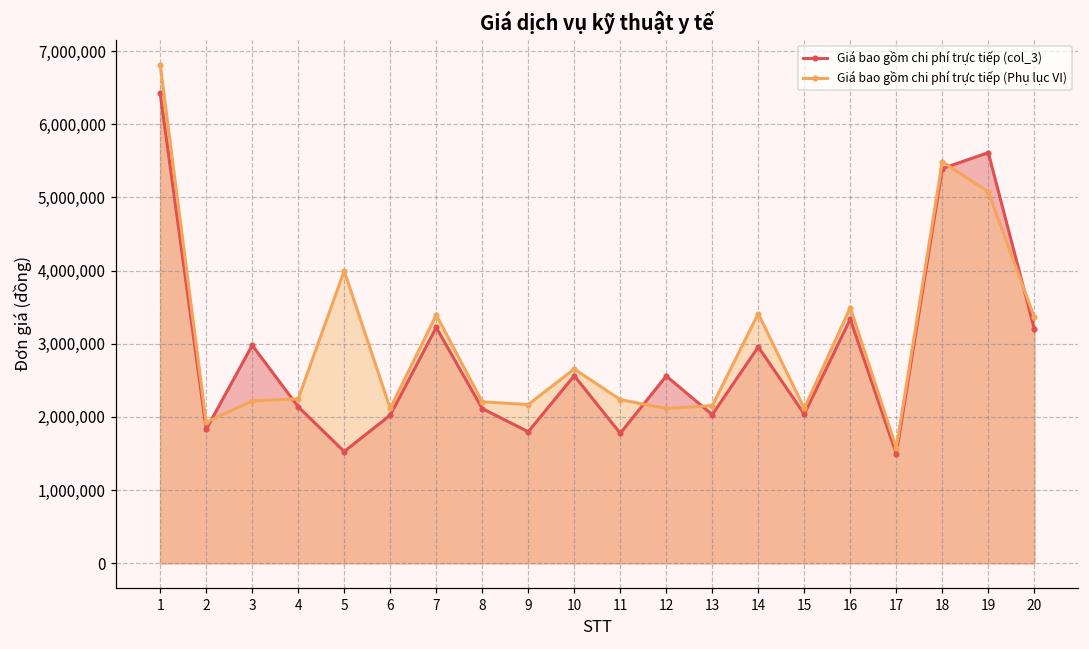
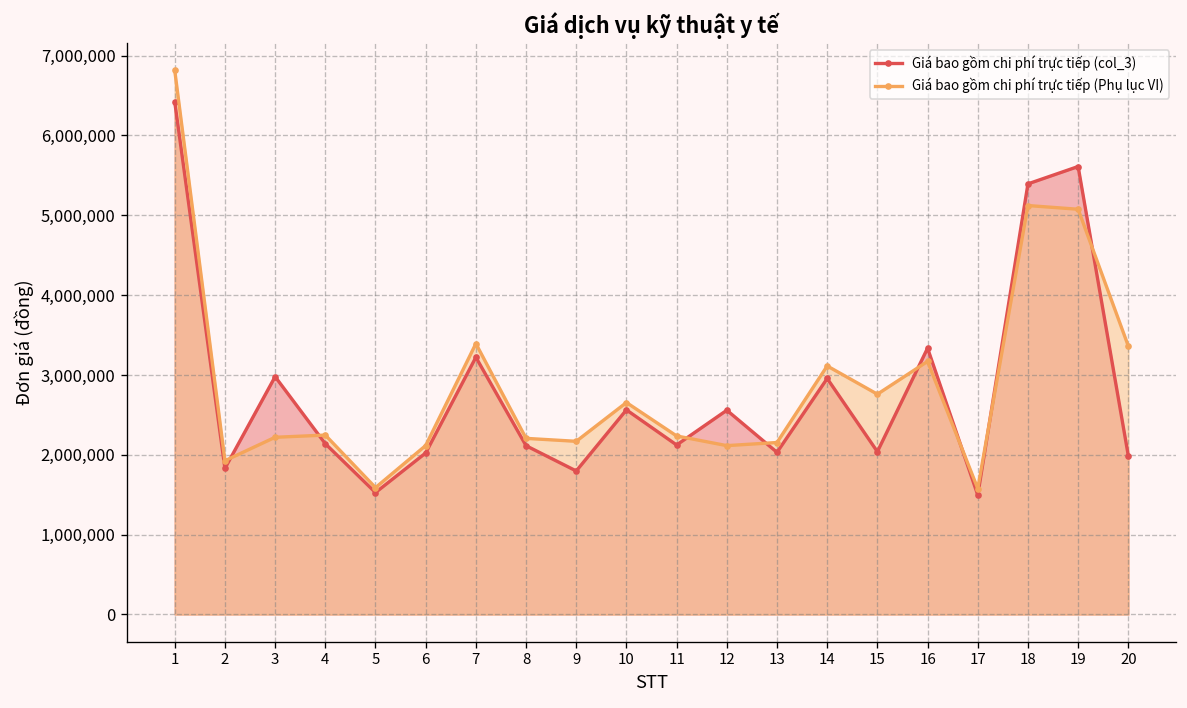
Giá bao gồm chi phí trực tiếp (Phụ lục VI), 5: 4,000,000 -> 1,600,000
Giá bao gồm chi phí trực tiếp (col_3), 11: 1,800,000 -> 2,100,000
Giá bao gồm chi phí trực tiếp (Phụ lục VI), 14: 3,400,000 -> 3,100,000
Giá bao gồm chi phí trực tiếp (Phụ lục VI), 15: 2,100,000 -> 2,800,000
Giá bao gồm chi phí trực tiếp (Phụ lục VI), 16: 3,500,000 -> 3,200,000
Giá bao gồm chi phí trực tiếp (Phụ lục VI), 18: 5,500,000 -> 5,100,000
Giá bao gồm chi phí trực tiếp (col_3), 20: 3,200,000 -> 2,000,000
